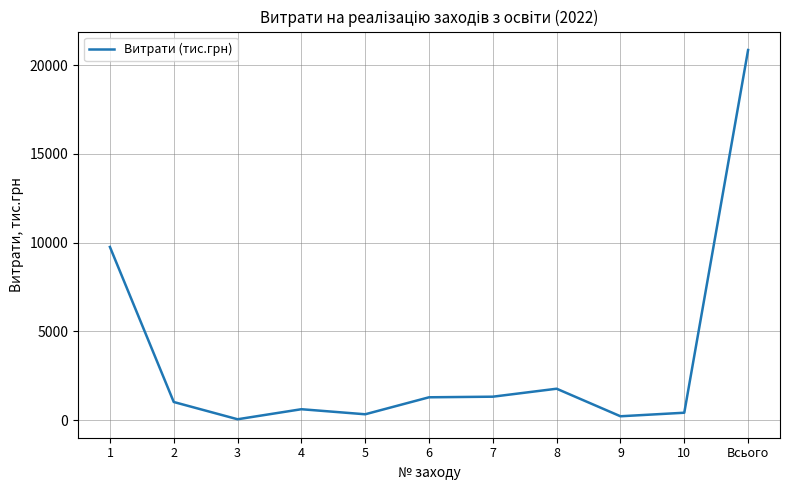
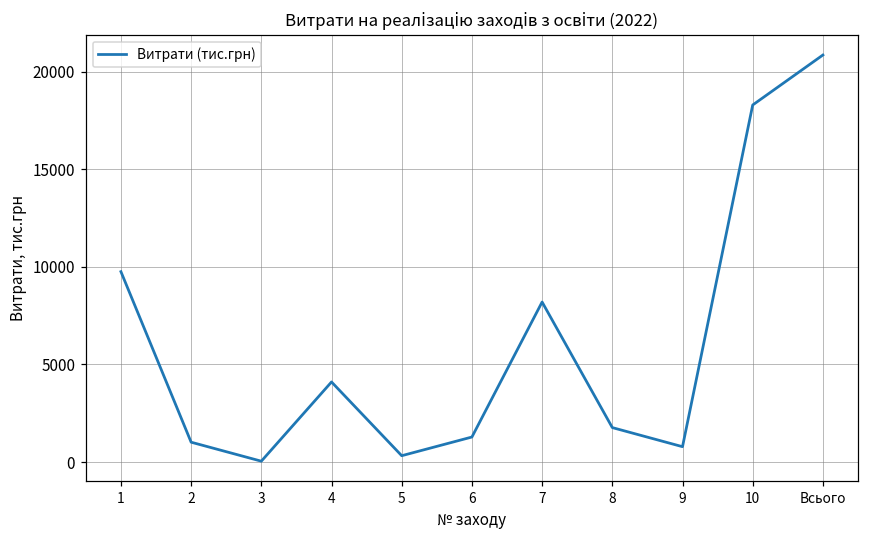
4: 600 -> 4100
7: 1300 -> 8200
9: 200 -> 800
10: 400 -> 18300
